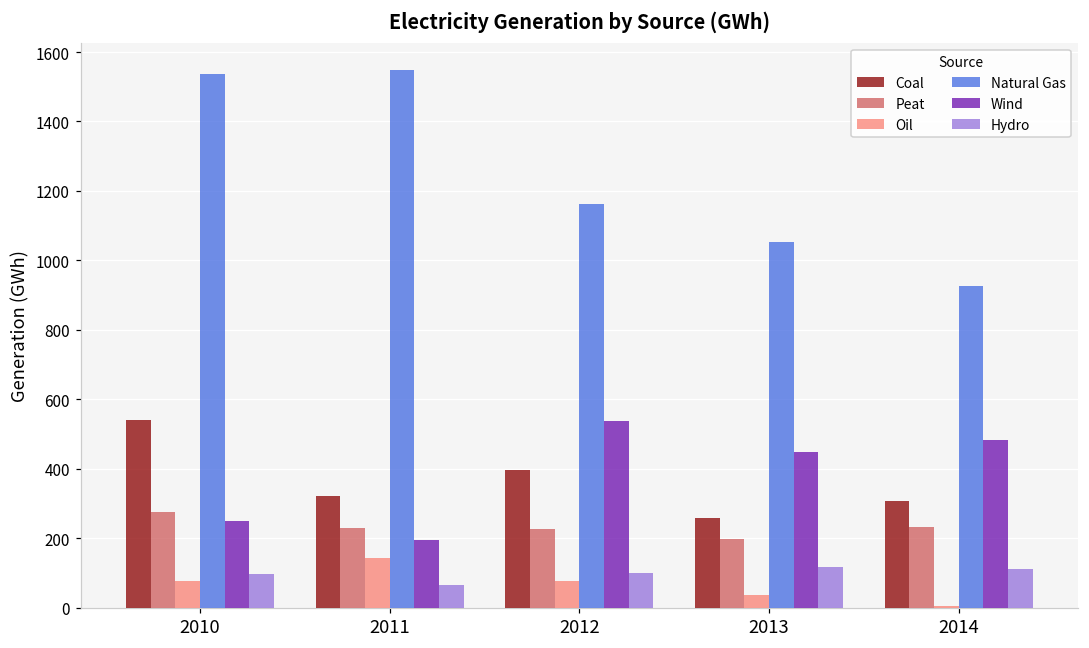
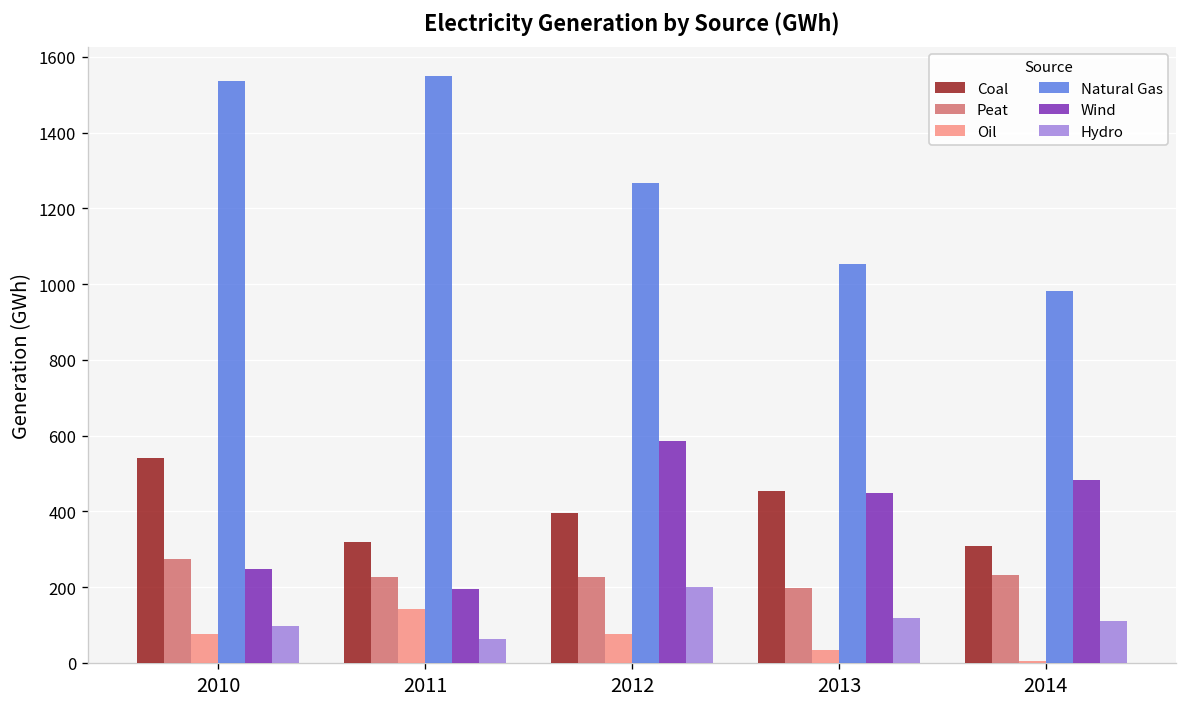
Natural Gas, 2012: 1160 -> 1270
Wind, 2012: 540 -> 590
Hydro, 2012: 100 -> 200
Coal, 2013: 260 -> 450
Natural Gas, 2014: 930 -> 980
